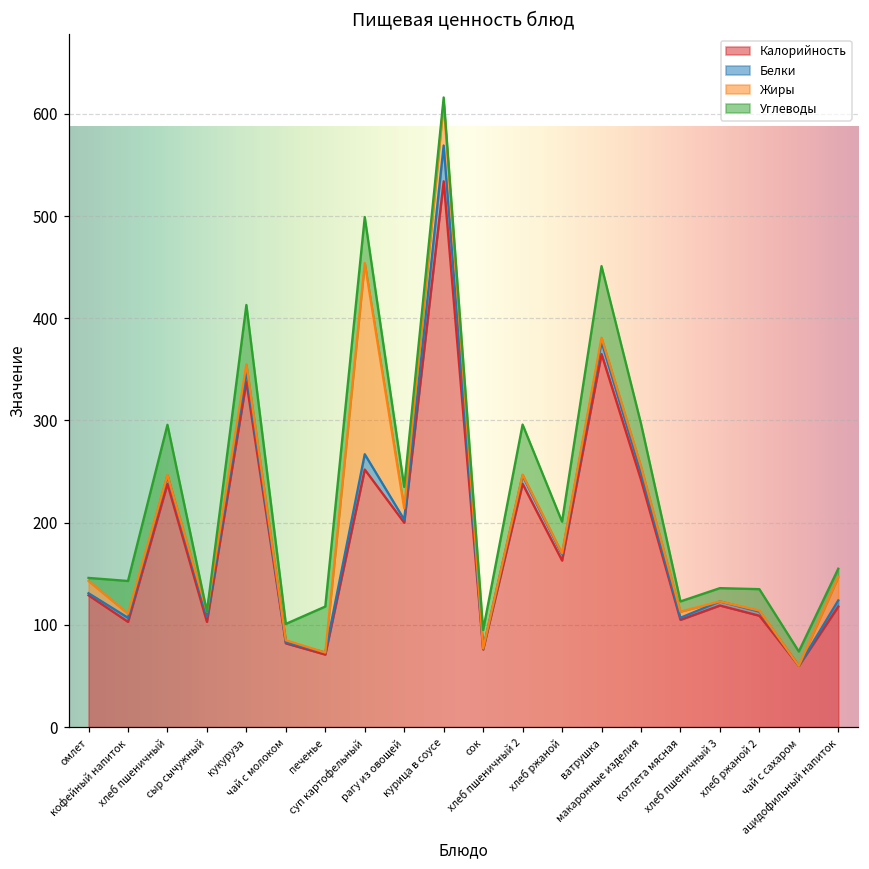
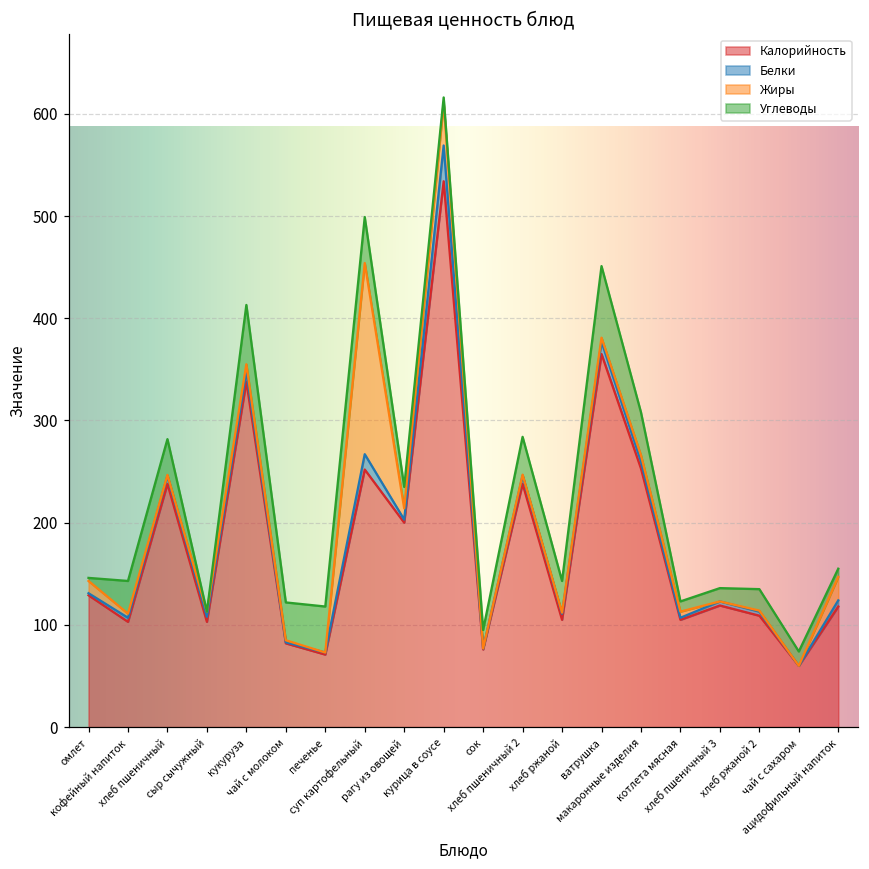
Углеводы, хлеб пшеничный: 50 -> 40
Углеводы, чай с молоком: 20 -> 40
Углеводы, хлеб пшеничный 2: 50 -> 40
Калорийность, хлеб ржаной: 160 -> 110
Калорийность, макаронные изделия: 240 -> 250
